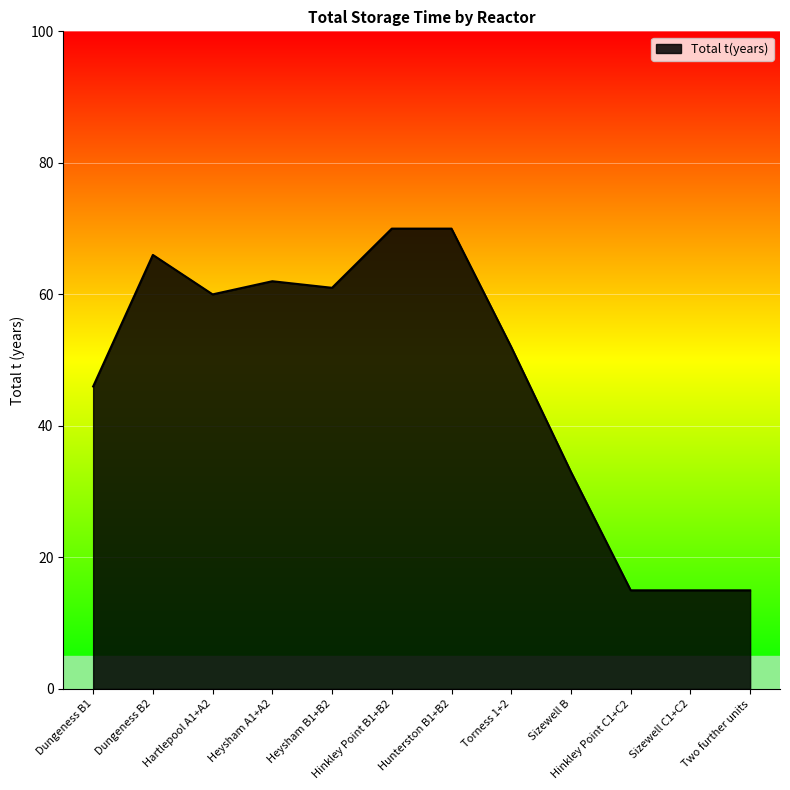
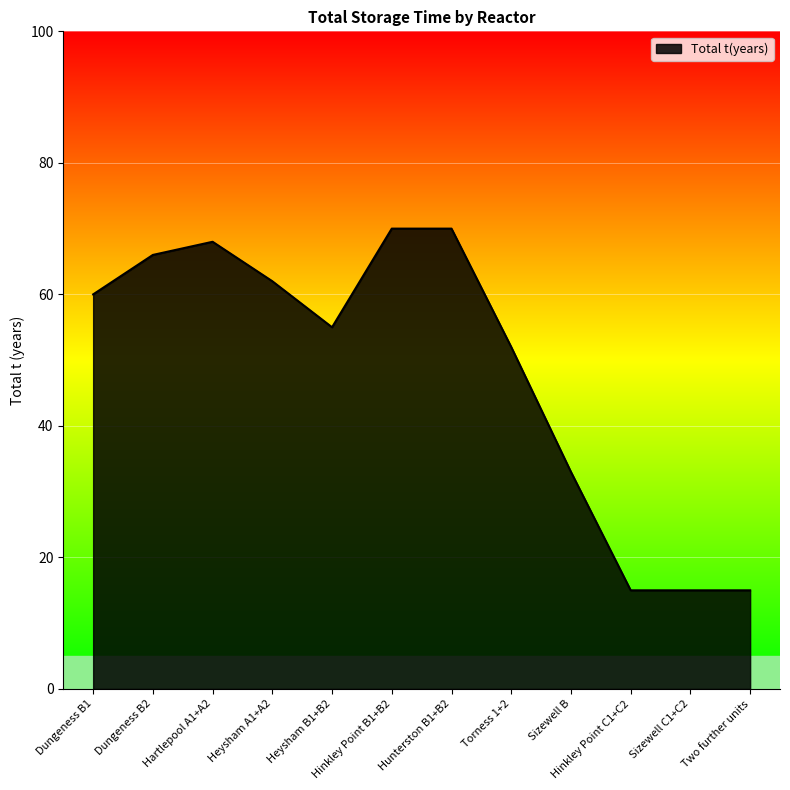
Dungeness B1: 46 -> 60
Hartlepool A1+A2: 60 -> 68
Heysham B1+B2: 61 -> 55
